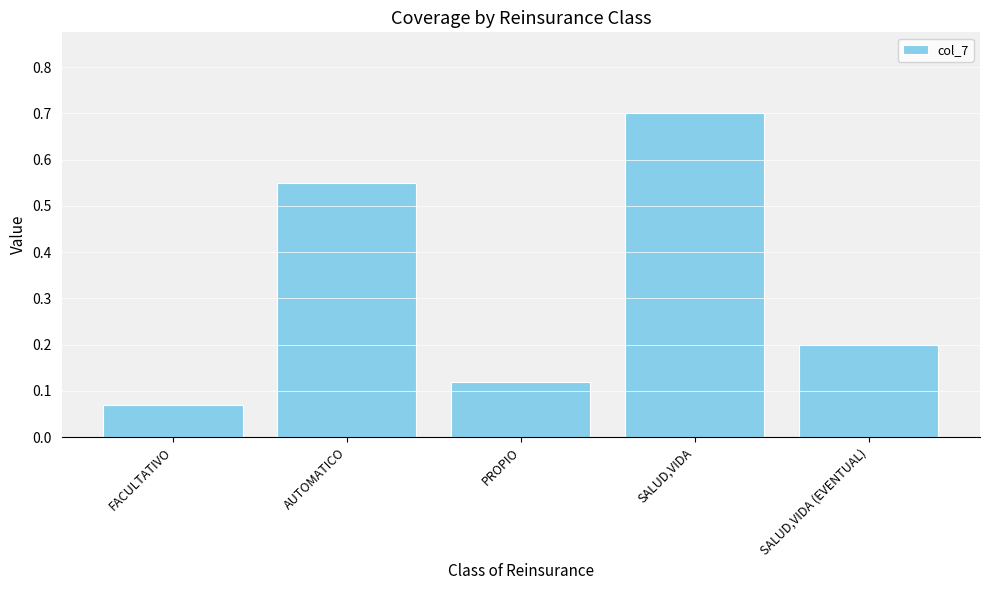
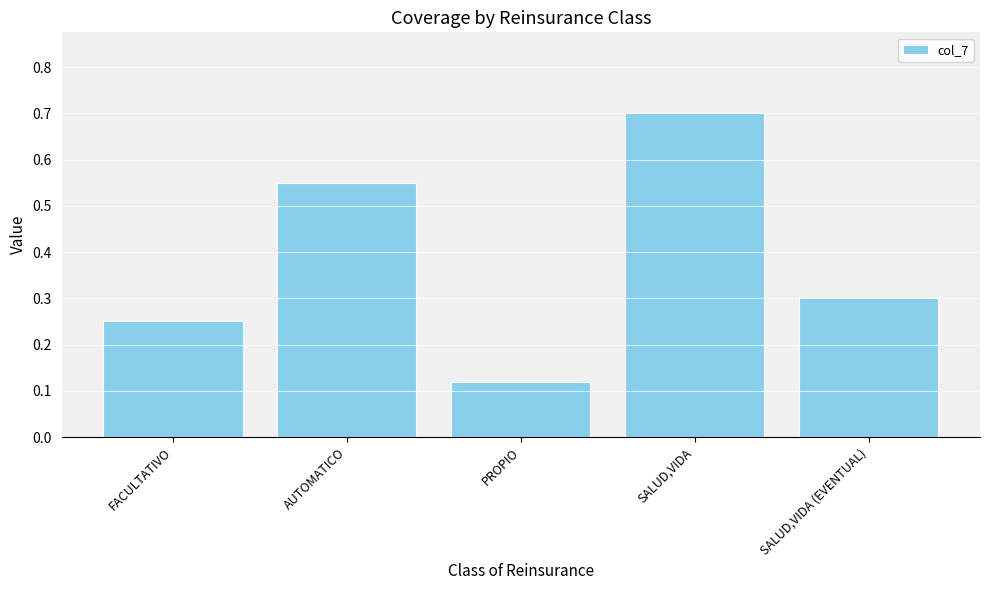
FACULTATIVO: 0.07 -> 0.25
SALUD,VIDA (EVENTUAL): 0.2 -> 0.3
